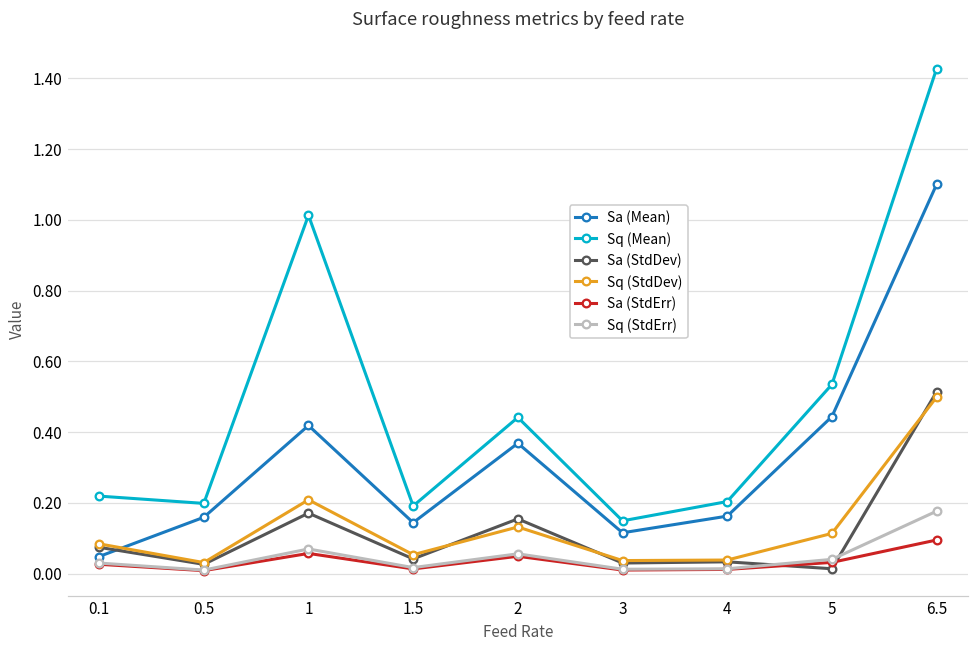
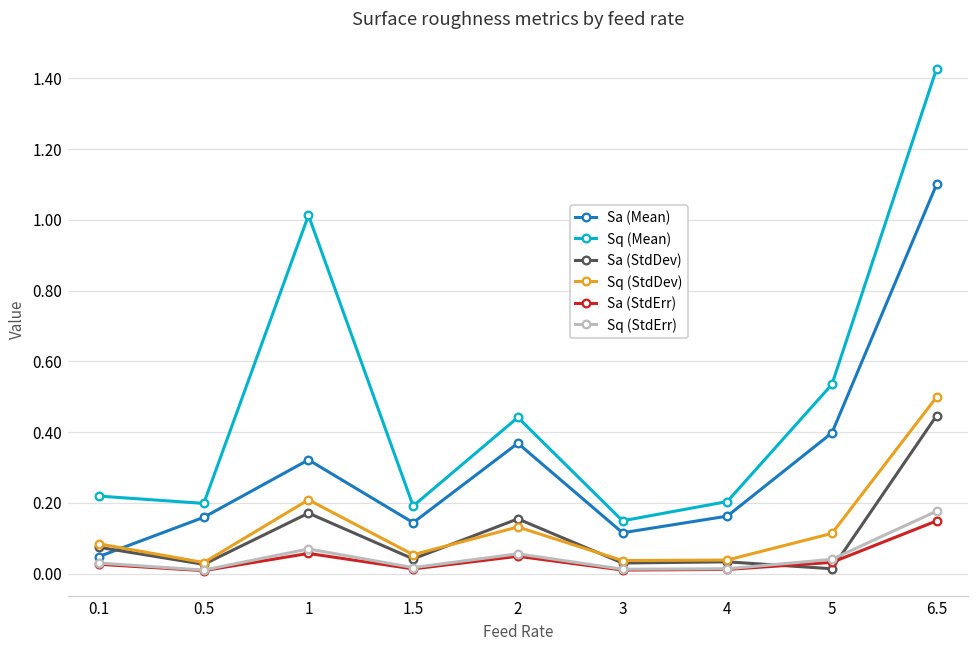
Sa (Mean), 1: 0.42 -> 0.32
Sa (Mean), 5: 0.44 -> 0.40
Sa (StdDev), 6.5: 0.51 -> 0.45
Sa (StdErr), 6.5: 0.09 -> 0.15
